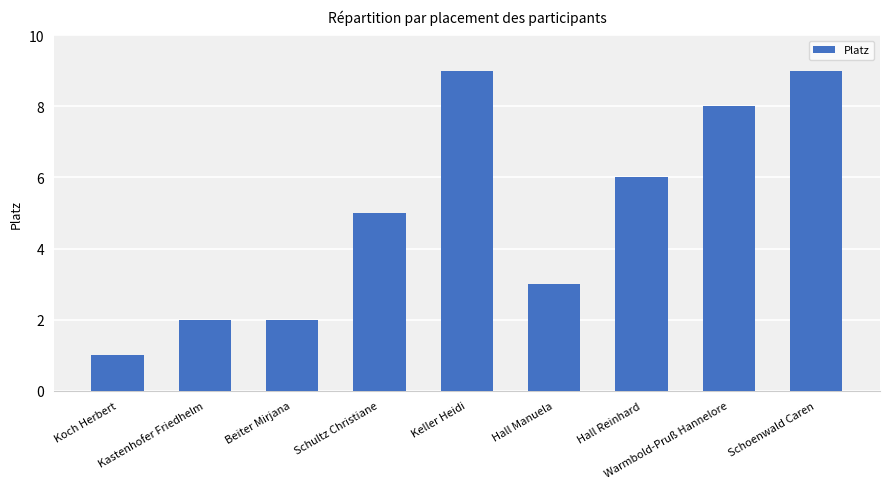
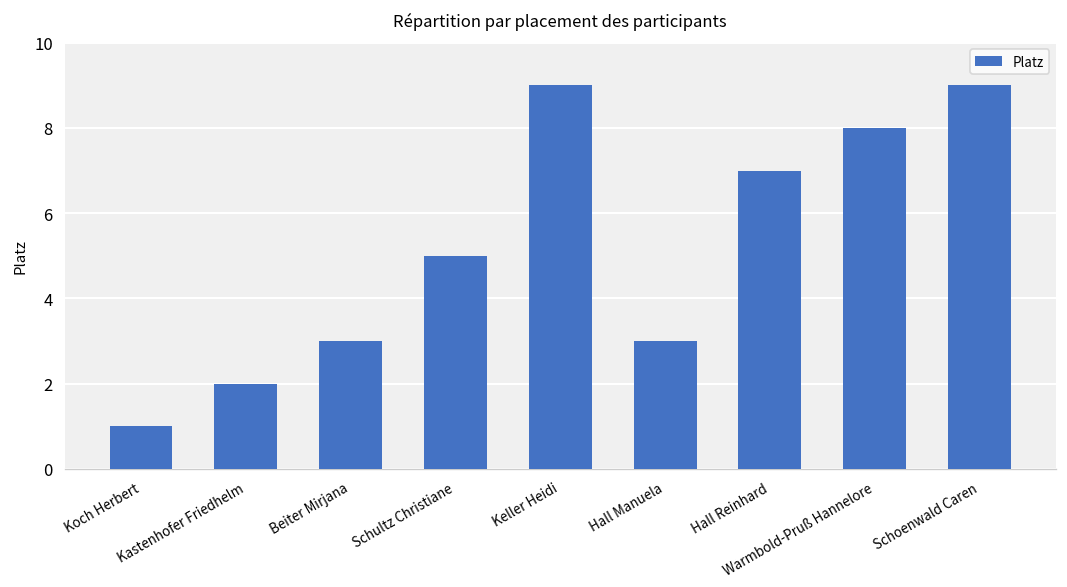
Beiter Mirjana: 2 -> 3
Hall Reinhard: 6 -> 7
